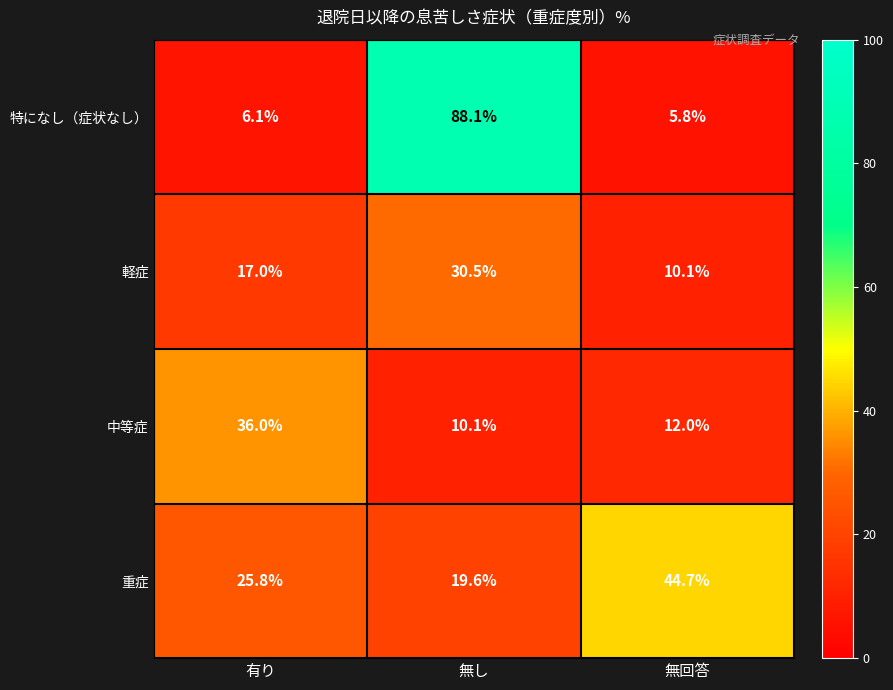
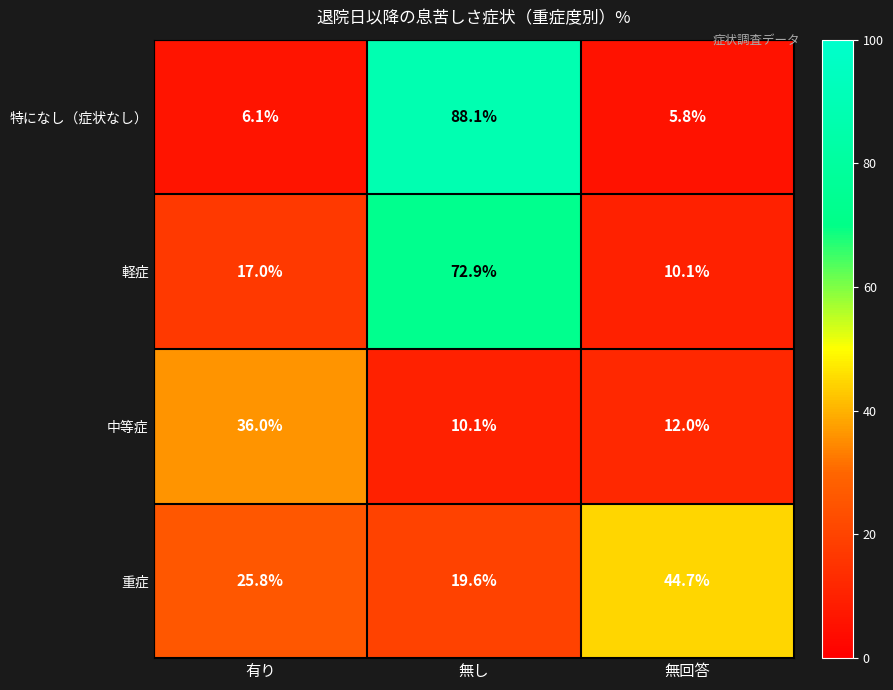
軽症, 無し: 30.5% -> 72.9%
